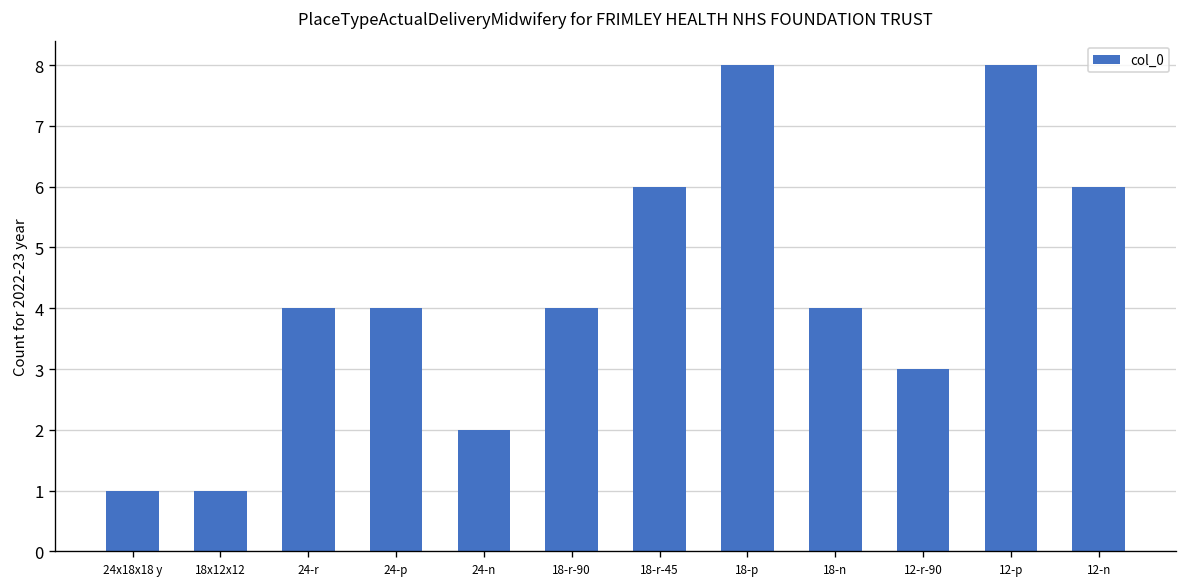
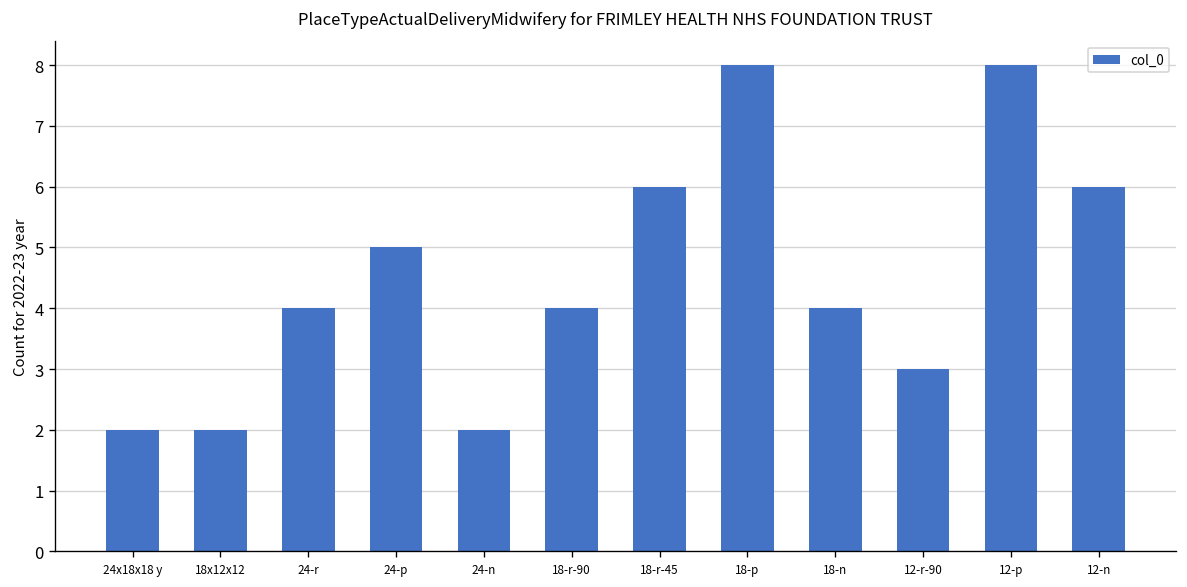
24x18x18 y: 1 -> 2
18x12x12: 1 -> 2
24-p: 4 -> 5
